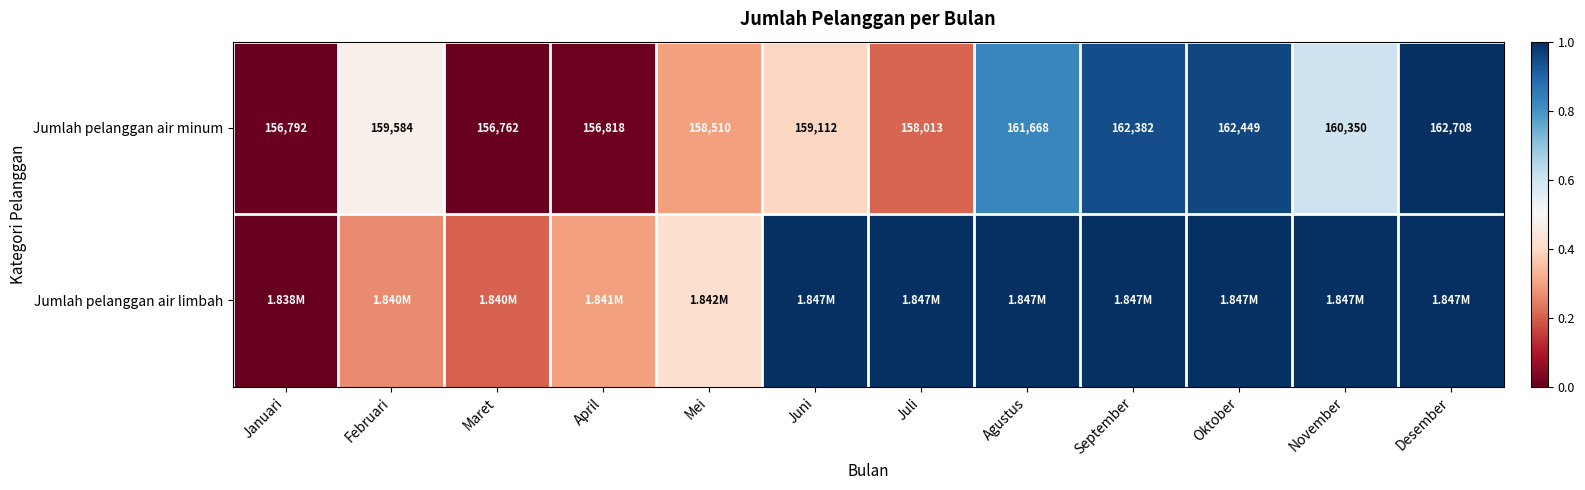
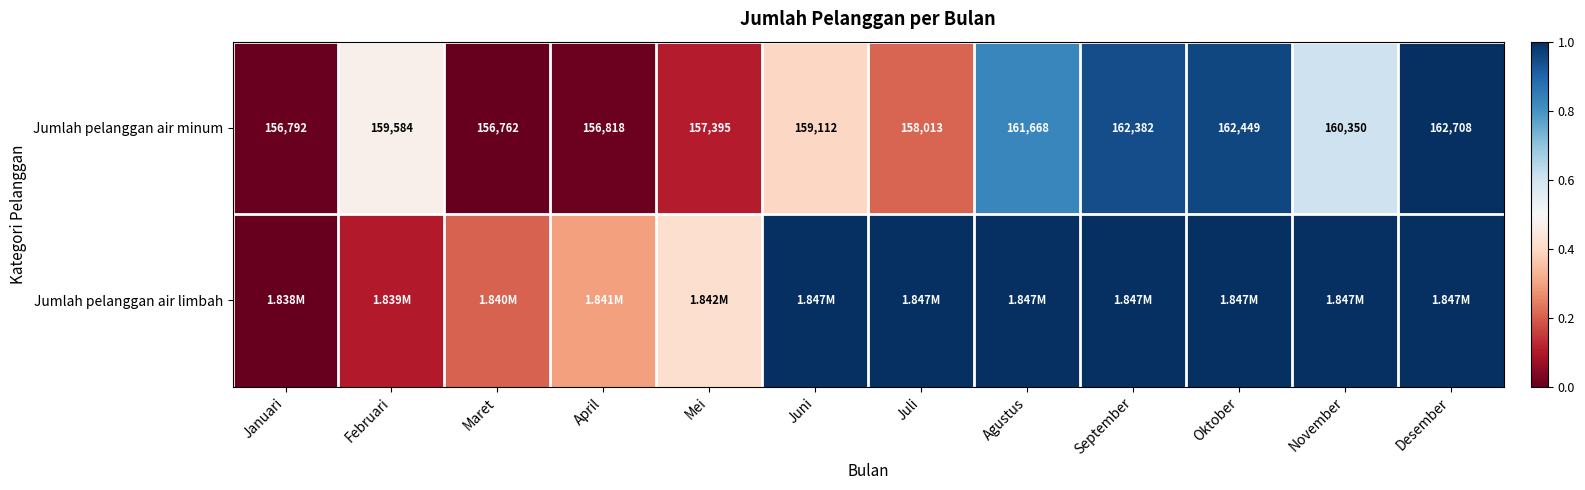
Jumlah pelanggan air minum, Mei: 158,510 -> 157,395
Jumlah pelanggan air limbah, Februari: 1.840M -> 1.839M
